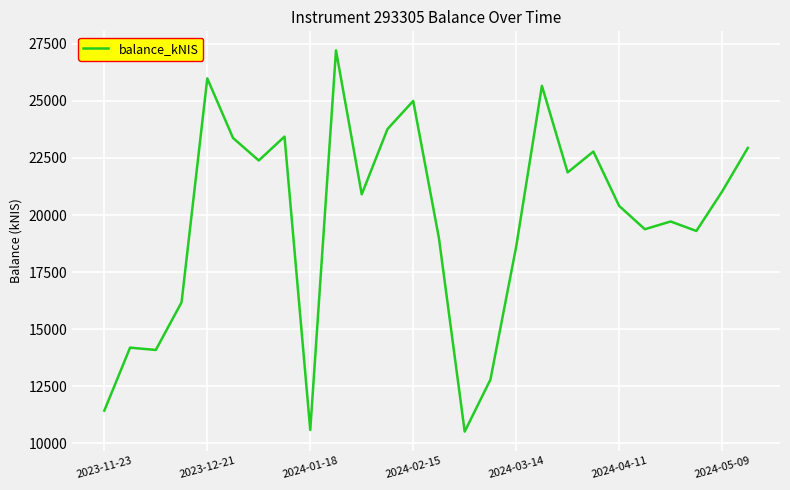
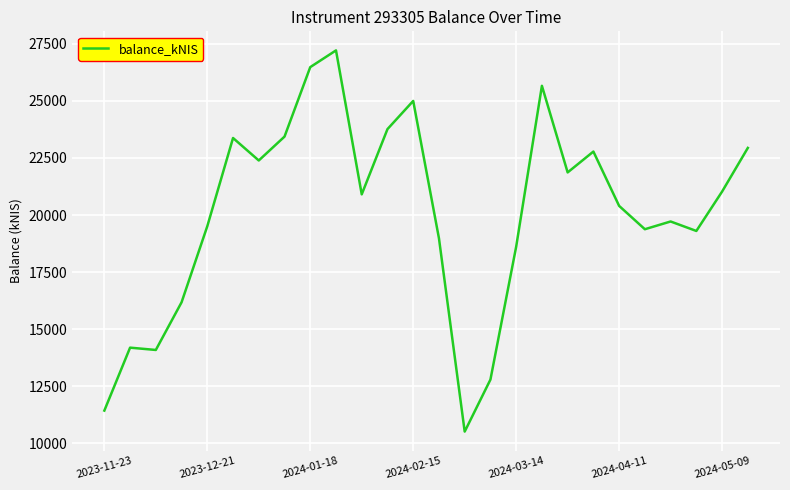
2023-12-21: 26000 -> 19500
2024-01-18: 10600 -> 26500
